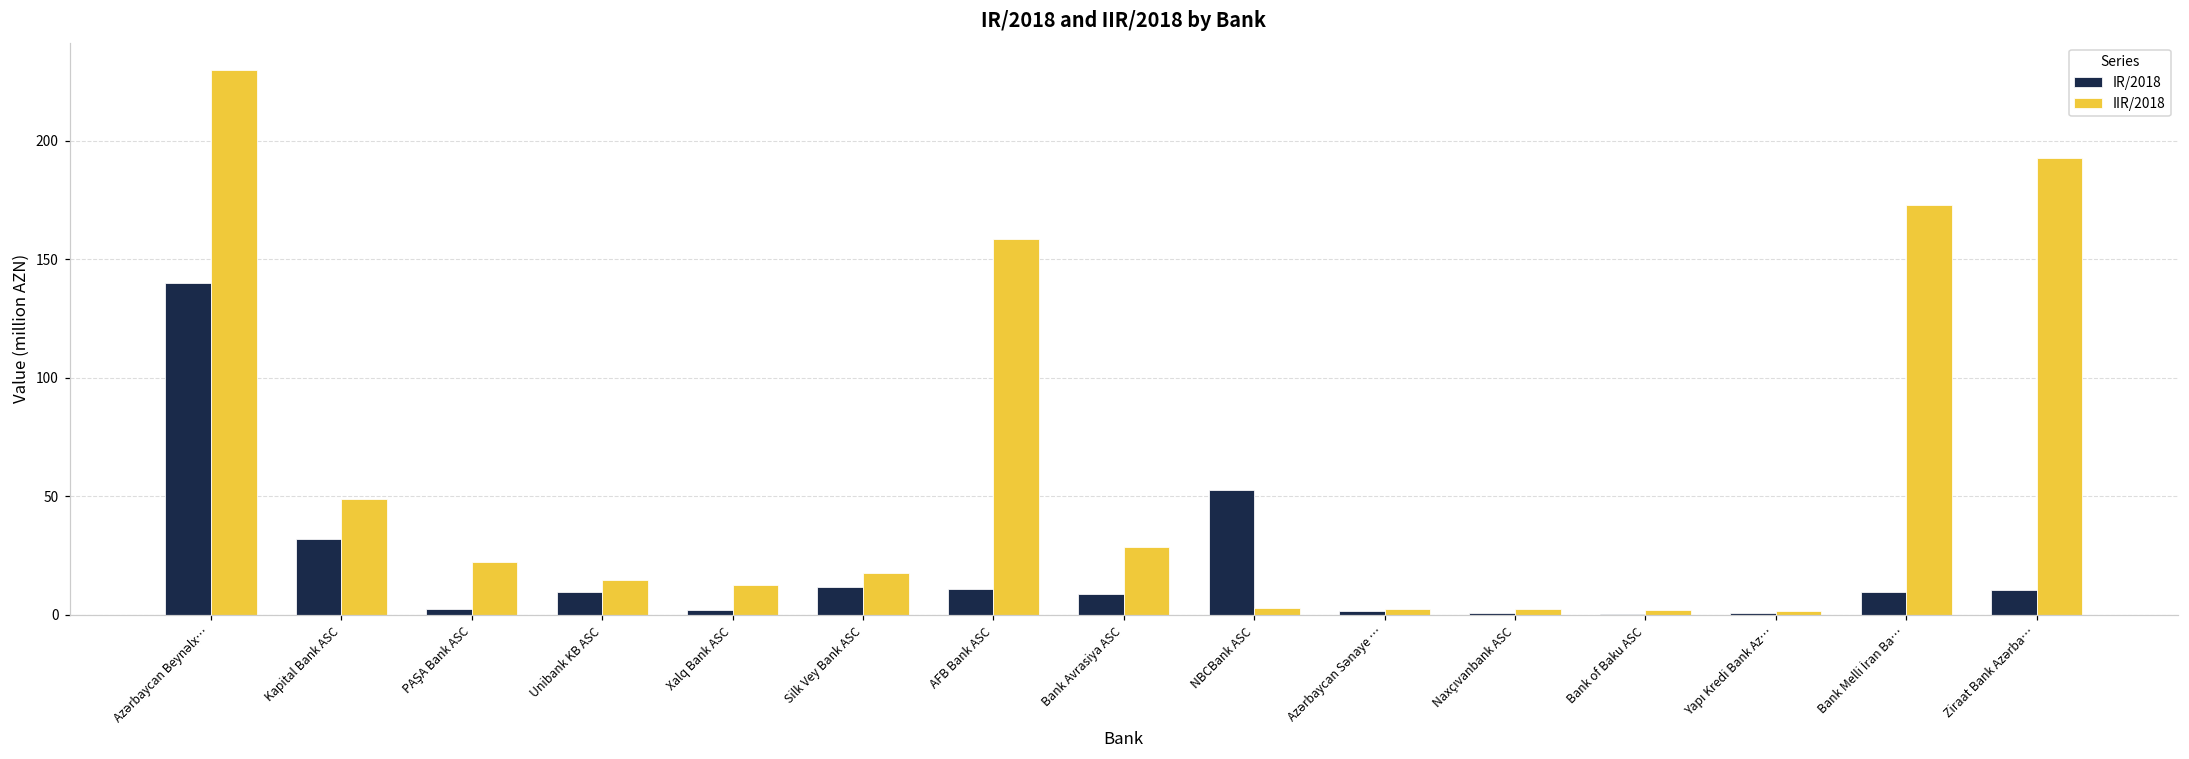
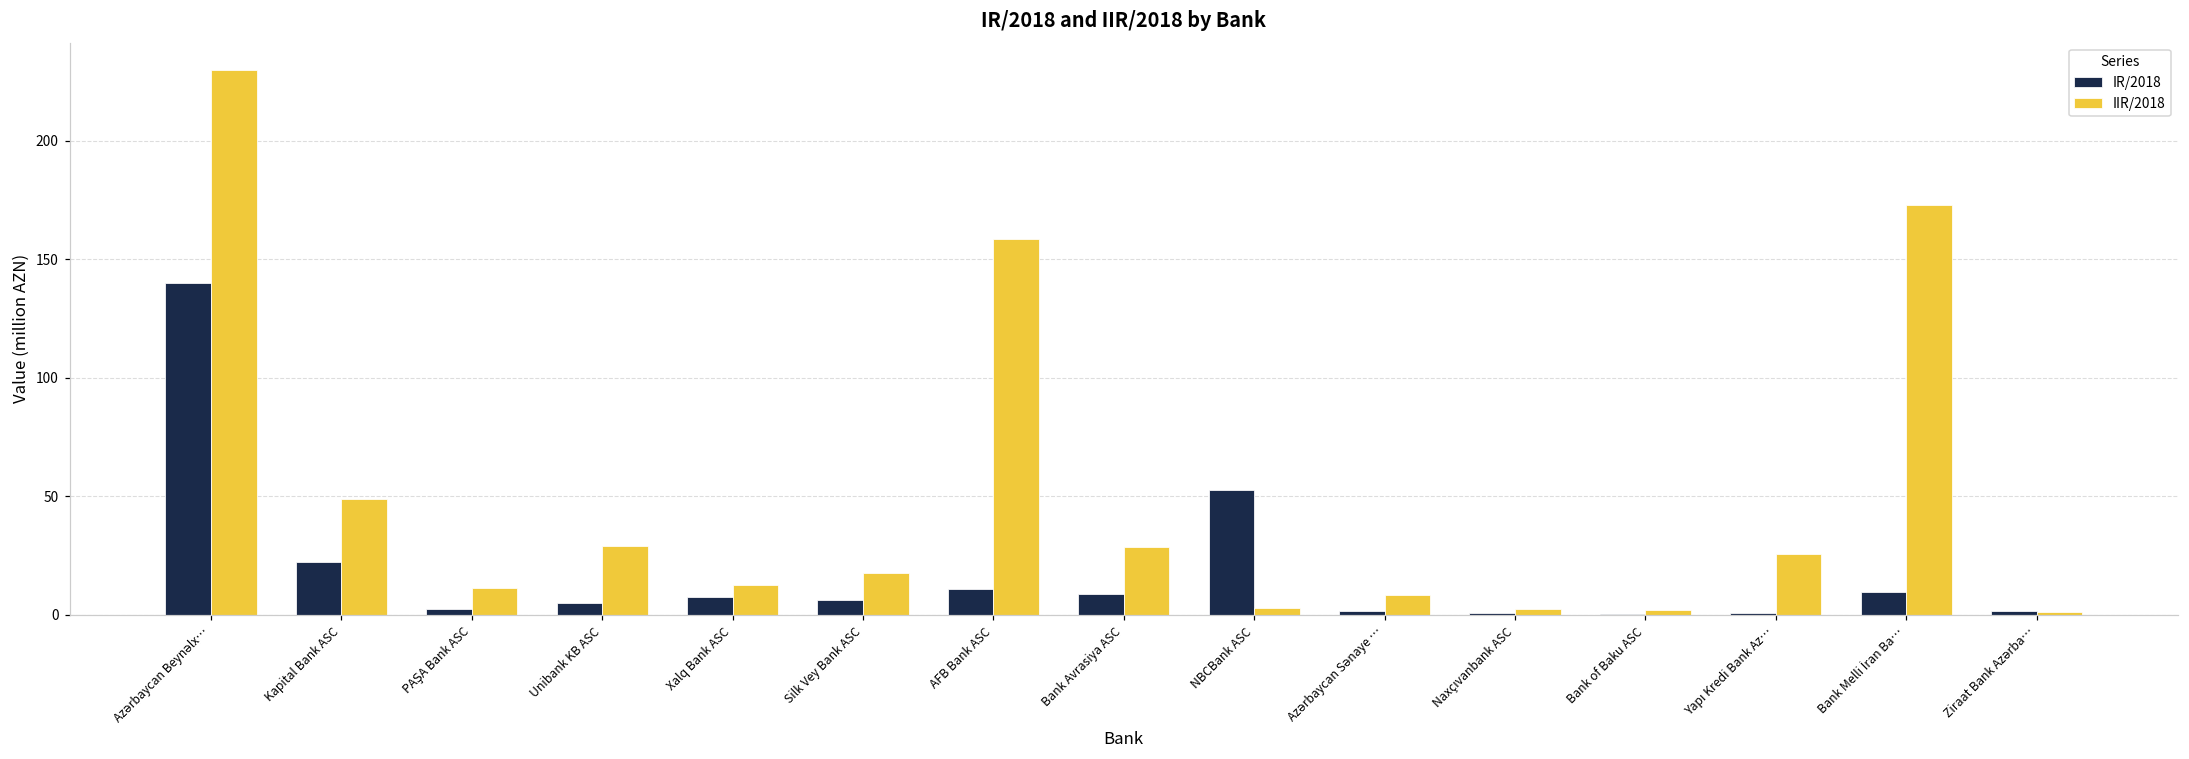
IR/2018, Kapital Bank ASC: 32 -> 22
IIR/2018, PAŞA Bank ASC: 22 -> 11
IR/2018, Unibank KB ASC: 10 -> 5
IIR/2018, Unibank KB ASC: 15 -> 29
IR/2018, Xalq Bank ASC: 2 -> 8
IR/2018, Silk Vey Bank ASC: 12 -> 6
IIR/2018, Azərbaycan Sənaye …: 2 -> 8
IIR/2018, Yapı Kredi Bank Az…: 1 -> 26
IR/2018, Ziraat Bank Azərba…: 10 -> 2
IIR/2018, Ziraat Bank Azərba…: 193 -> 1
